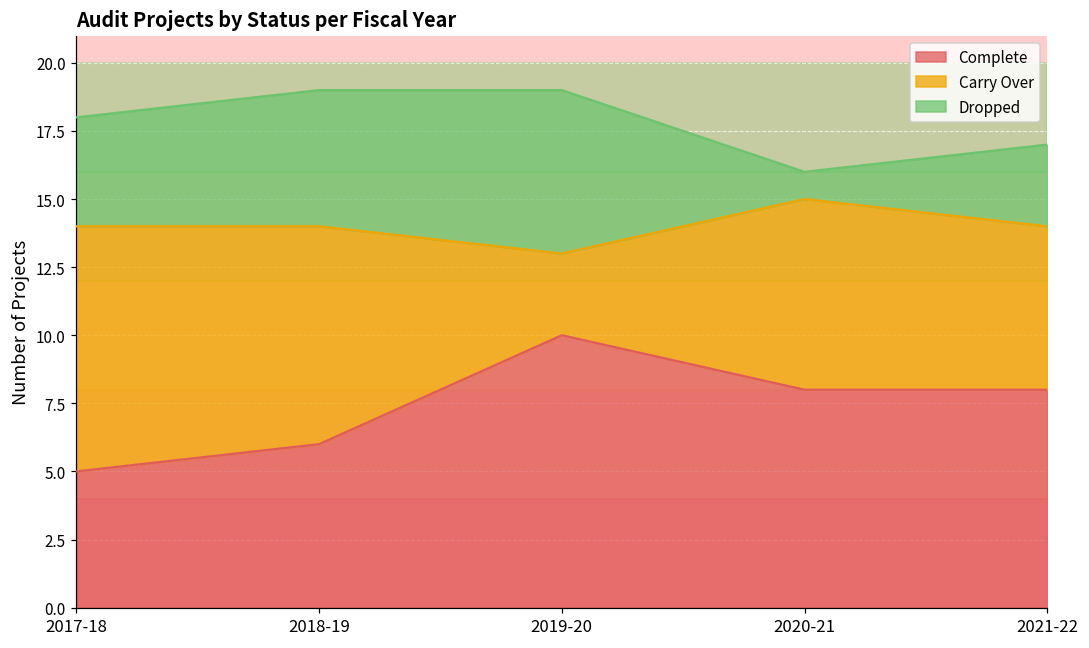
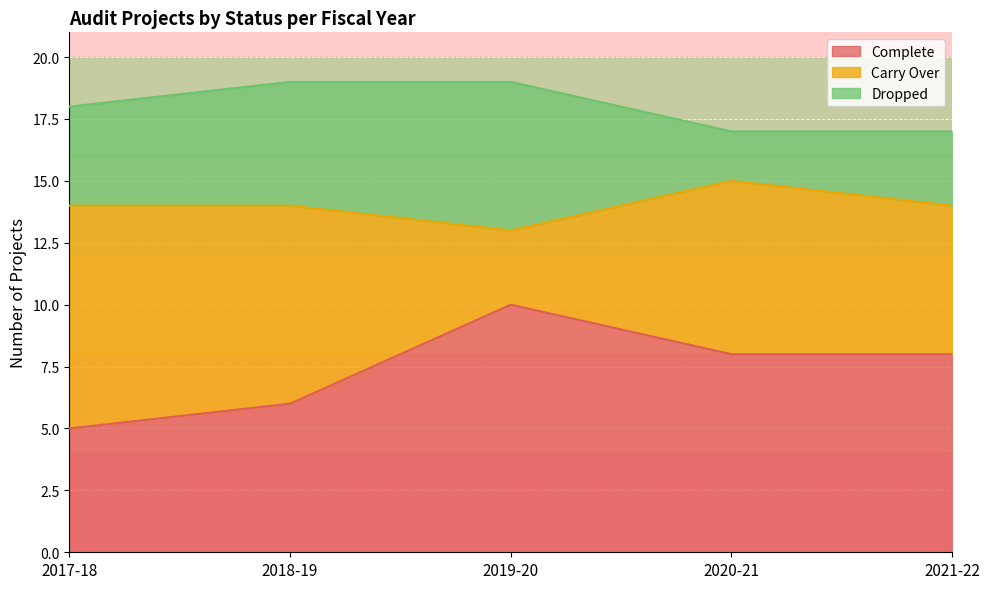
Dropped, 2020-21: 1 -> 2
